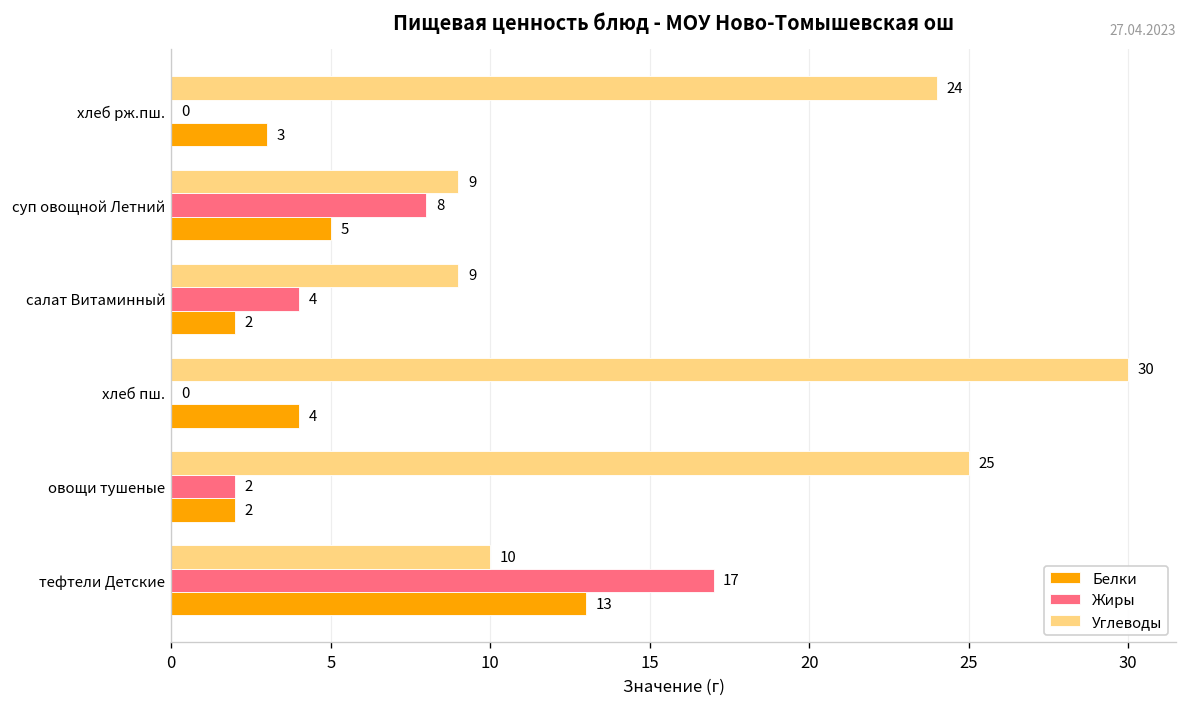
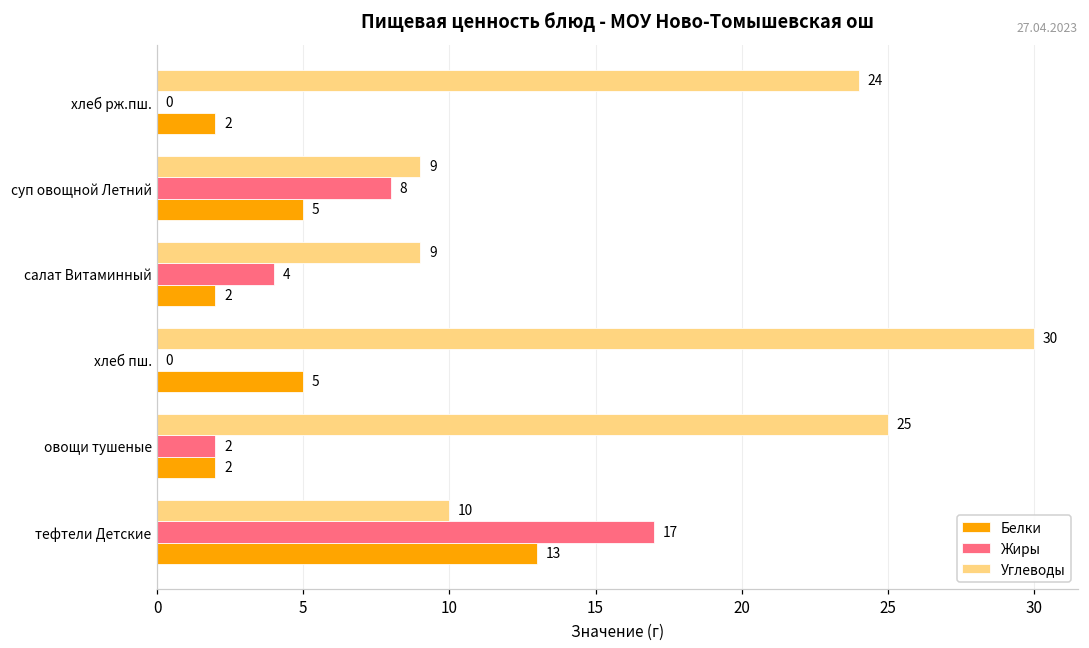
Белки, хлеб рж.пш.: 3 -> 2
Белки, хлеб пш.: 4 -> 5
